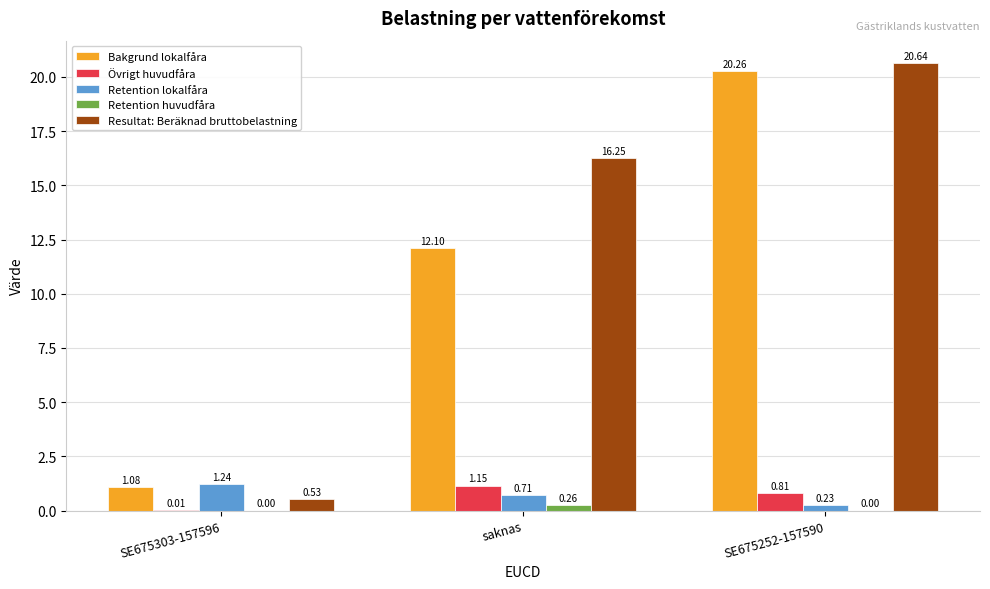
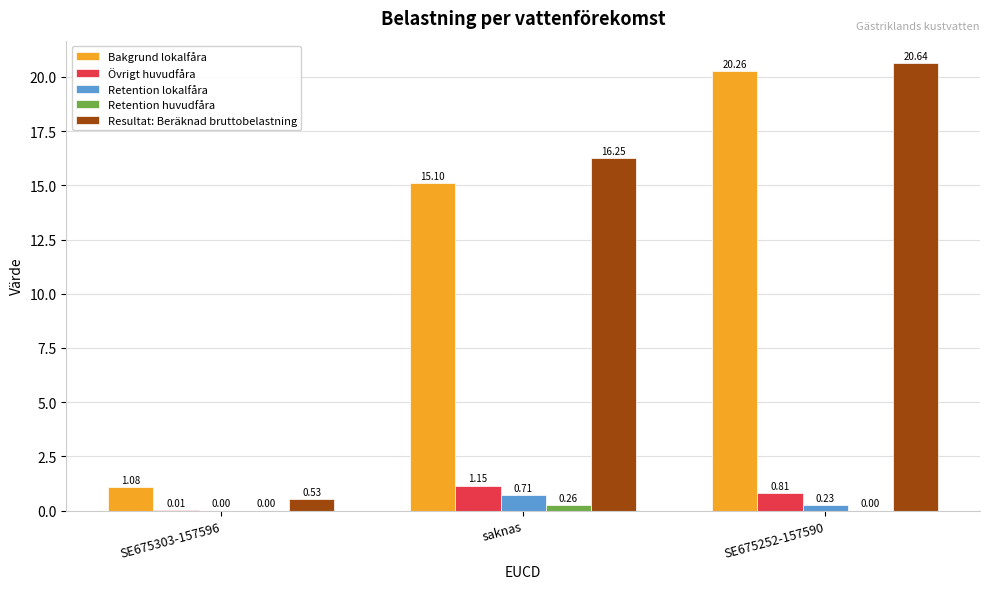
Retention lokalfåra, SE675303-157596: 1.24 -> 0.00
Bakgrund lokalfåra, saknas: 12.10 -> 15.10
